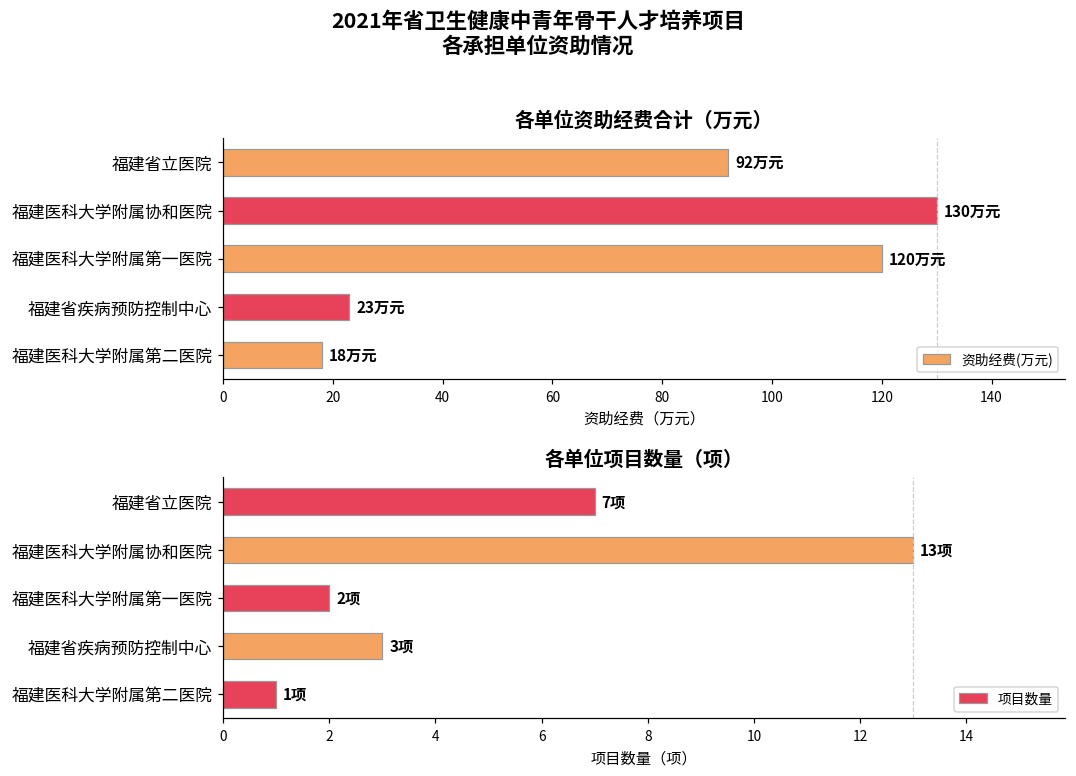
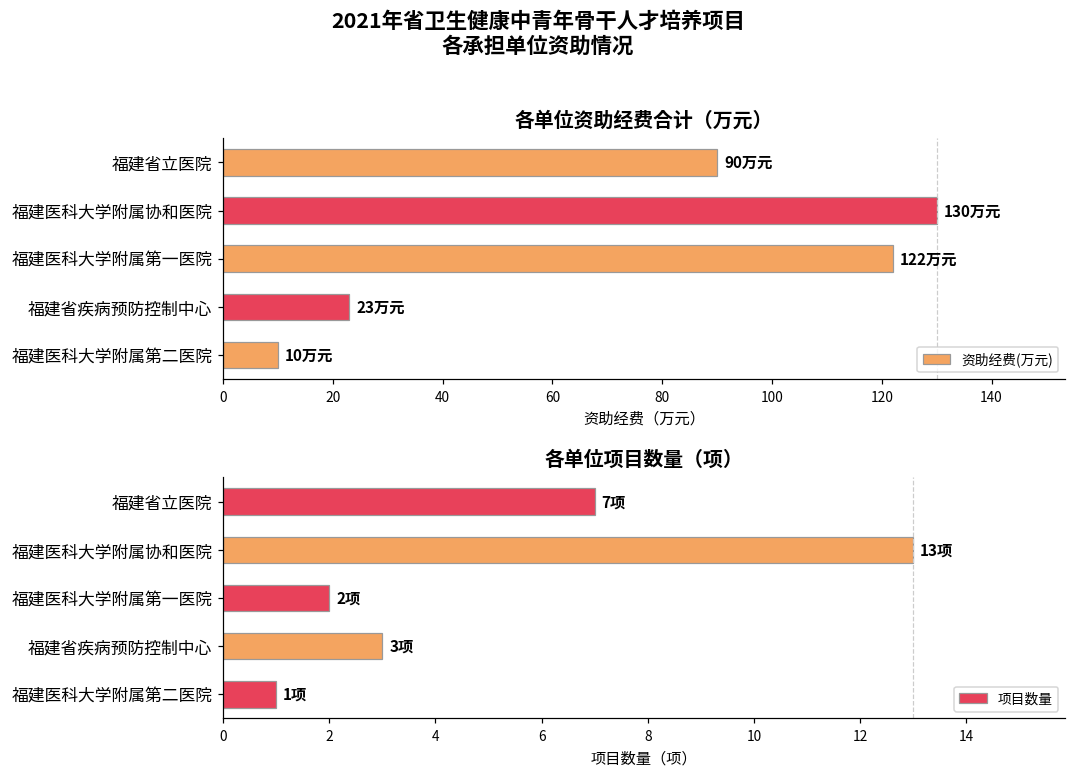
各单位资助经费合计（万元）, 福建省立医院: 92 -> 90
各单位资助经费合计（万元）, 福建医科大学附属第一医院: 120 -> 122
各单位资助经费合计（万元）, 福建医科大学附属第二医院: 18 -> 10
